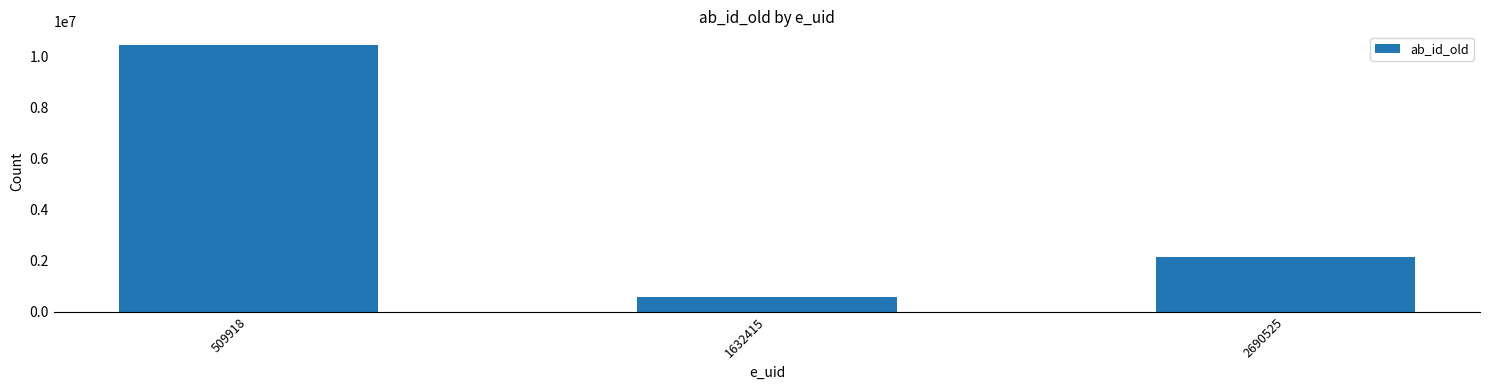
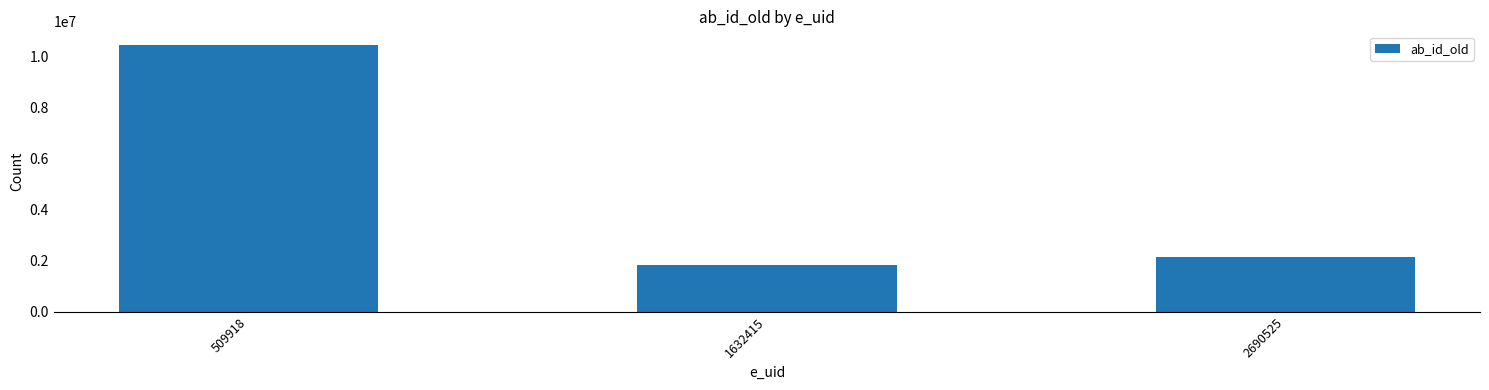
1632415: 600000 -> 1900000
